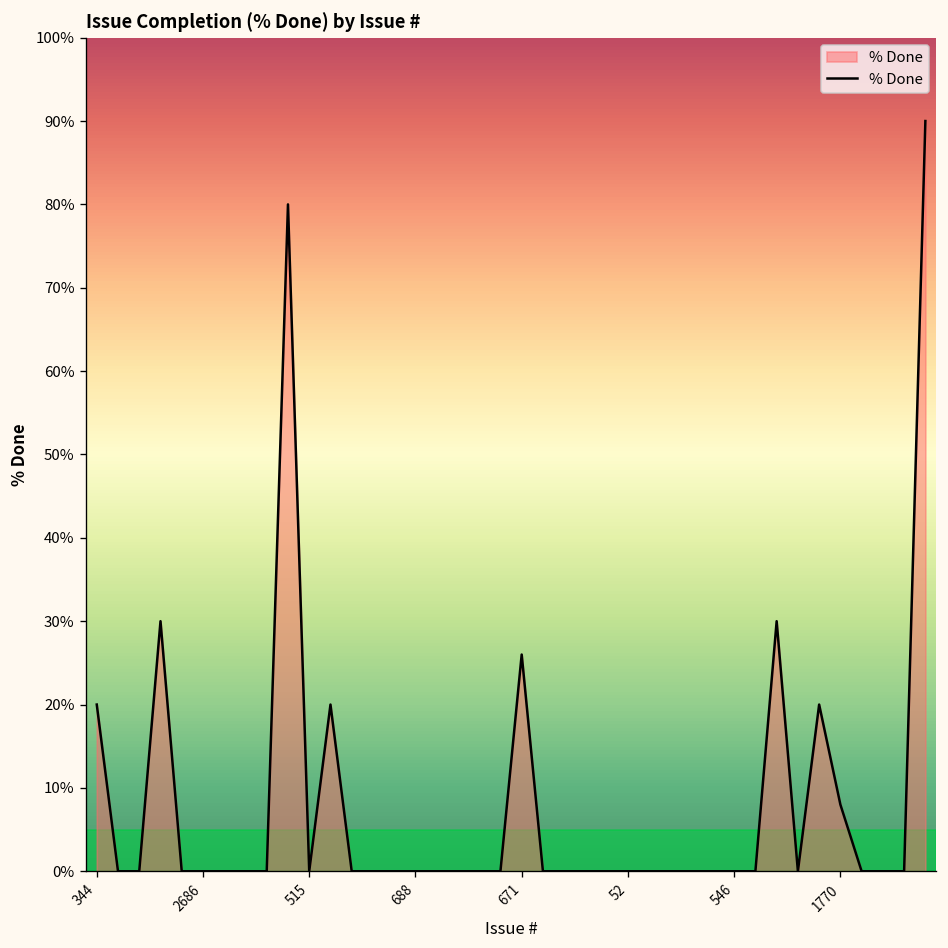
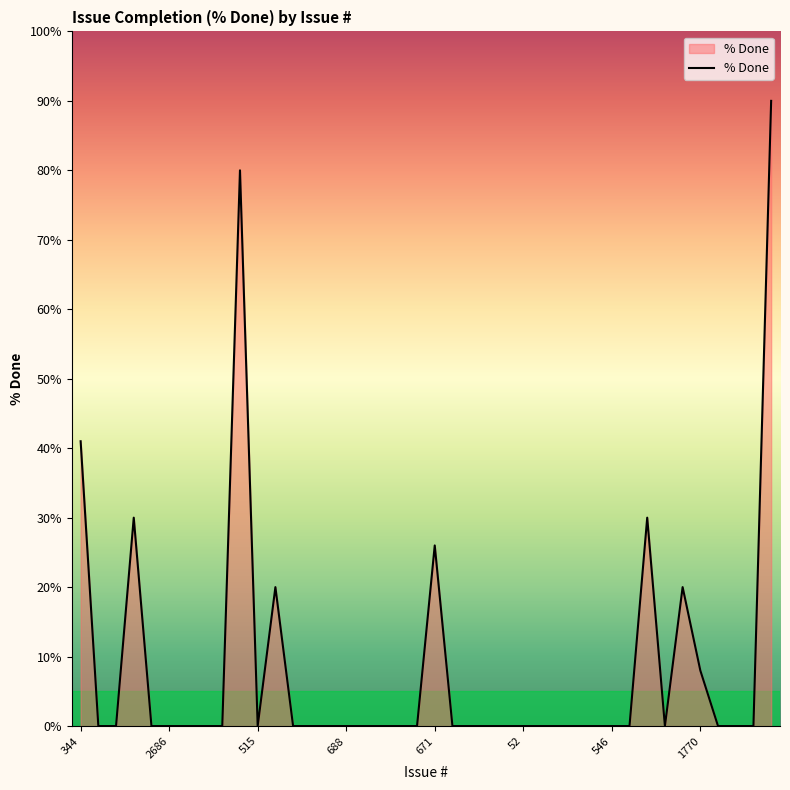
344: 20% -> 41%
